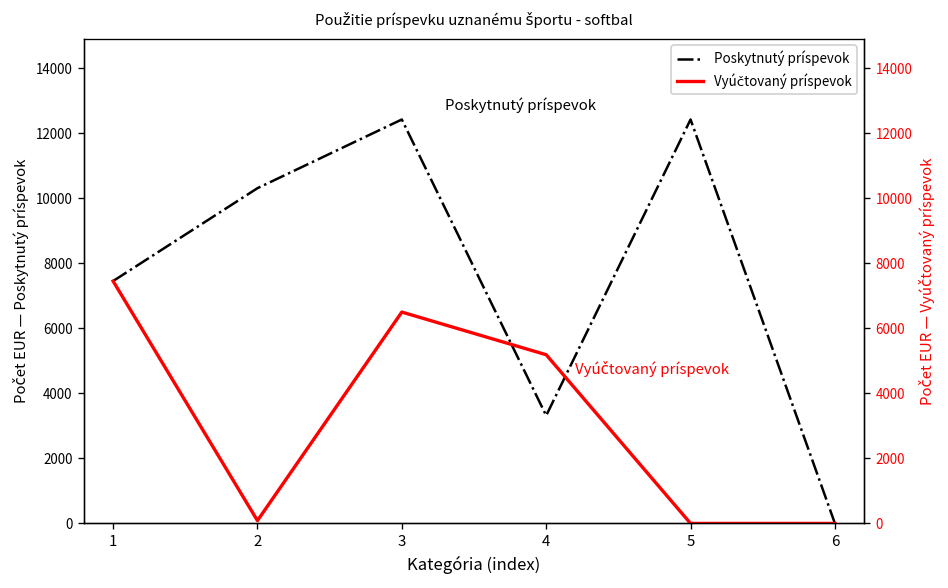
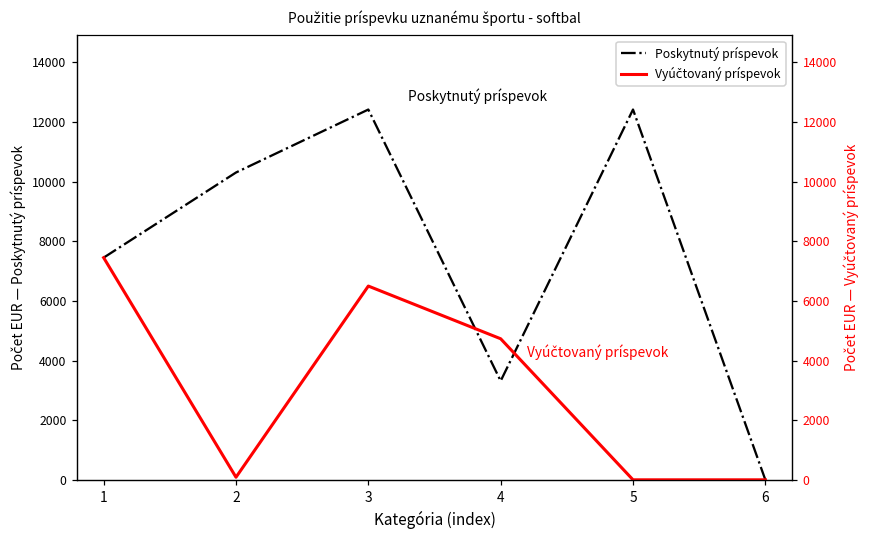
Vyúčtovaný príspevok, 4: 5200 -> 4700
